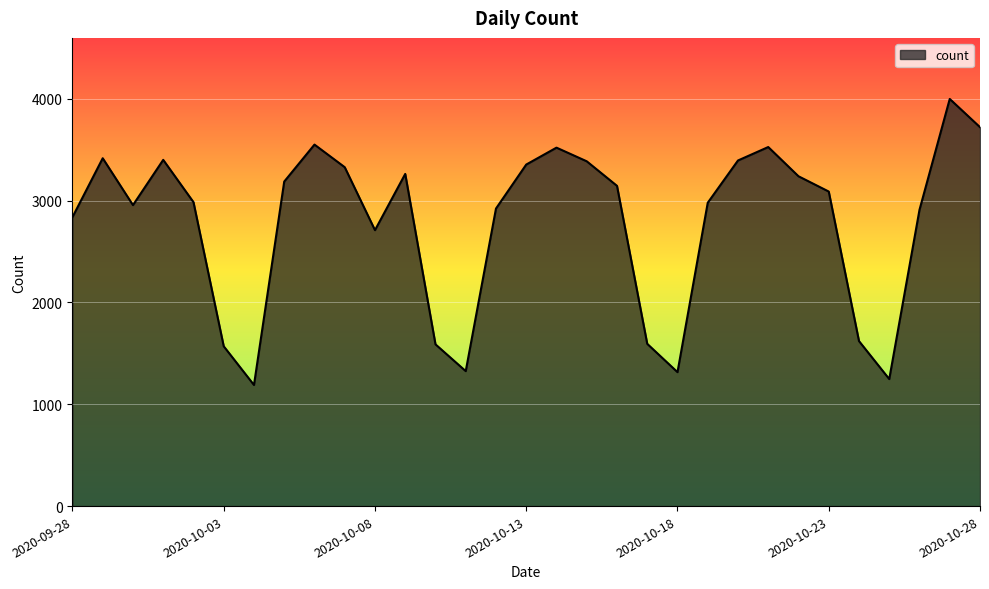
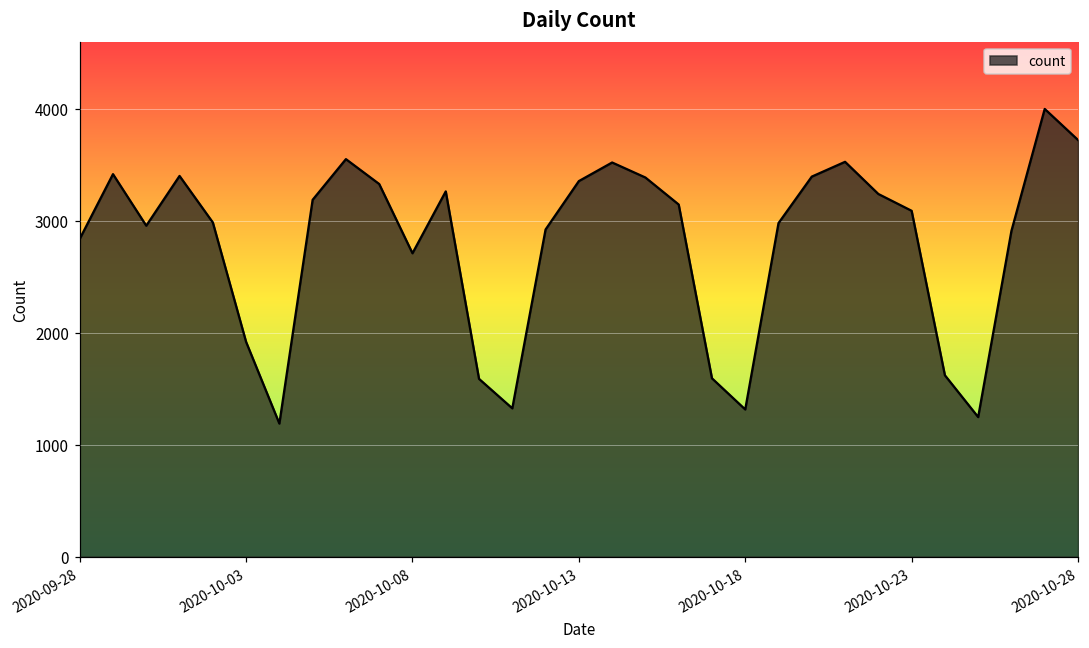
2020-10-03: 1570 -> 1920
